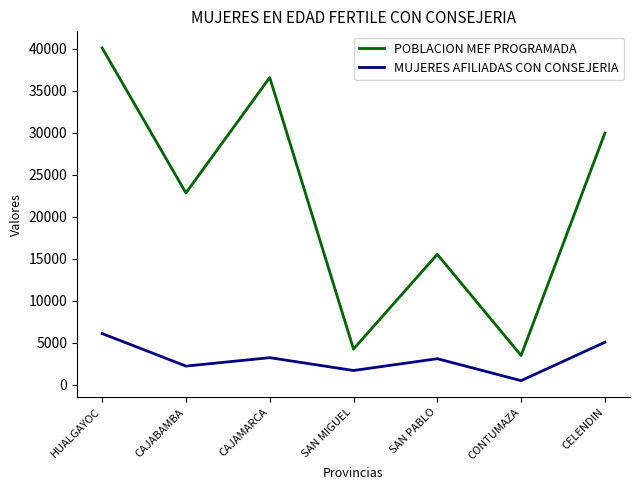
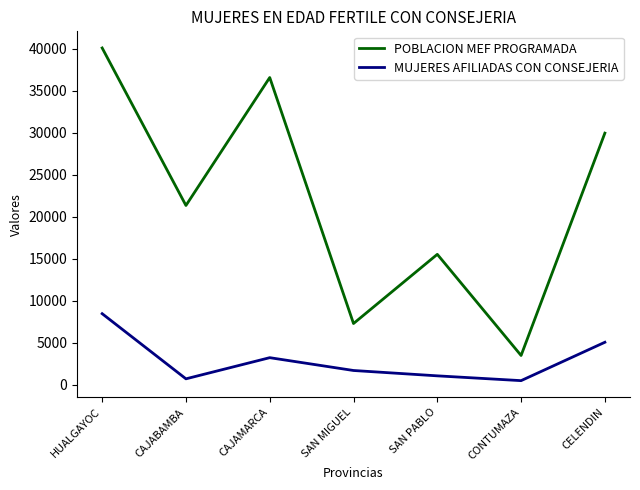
MUJERES AFILIADAS CON CONSEJERIA, HUALGAYOC: 6000 -> 8000
POBLACION MEF PROGRAMADA, CAJABAMBA: 23000 -> 21000
MUJERES AFILIADAS CON CONSEJERIA, CAJABAMBA: 2000 -> 1000
POBLACION MEF PROGRAMADA, SAN MIGUEL: 4000 -> 7000
MUJERES AFILIADAS CON CONSEJERIA, SAN PABLO: 3000 -> 1000
